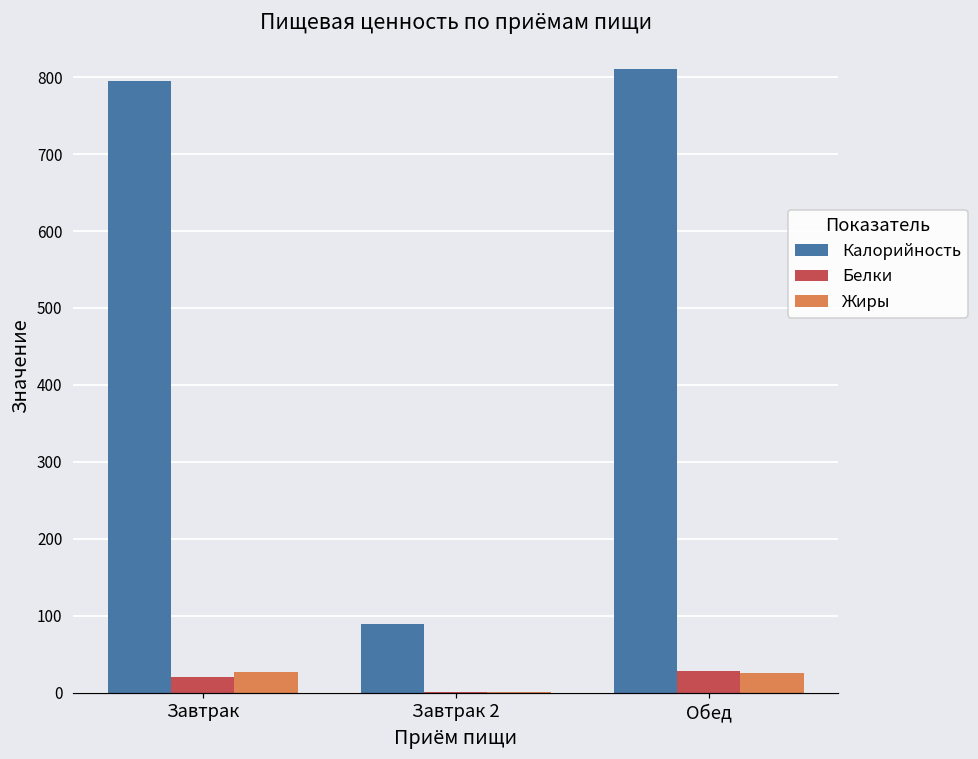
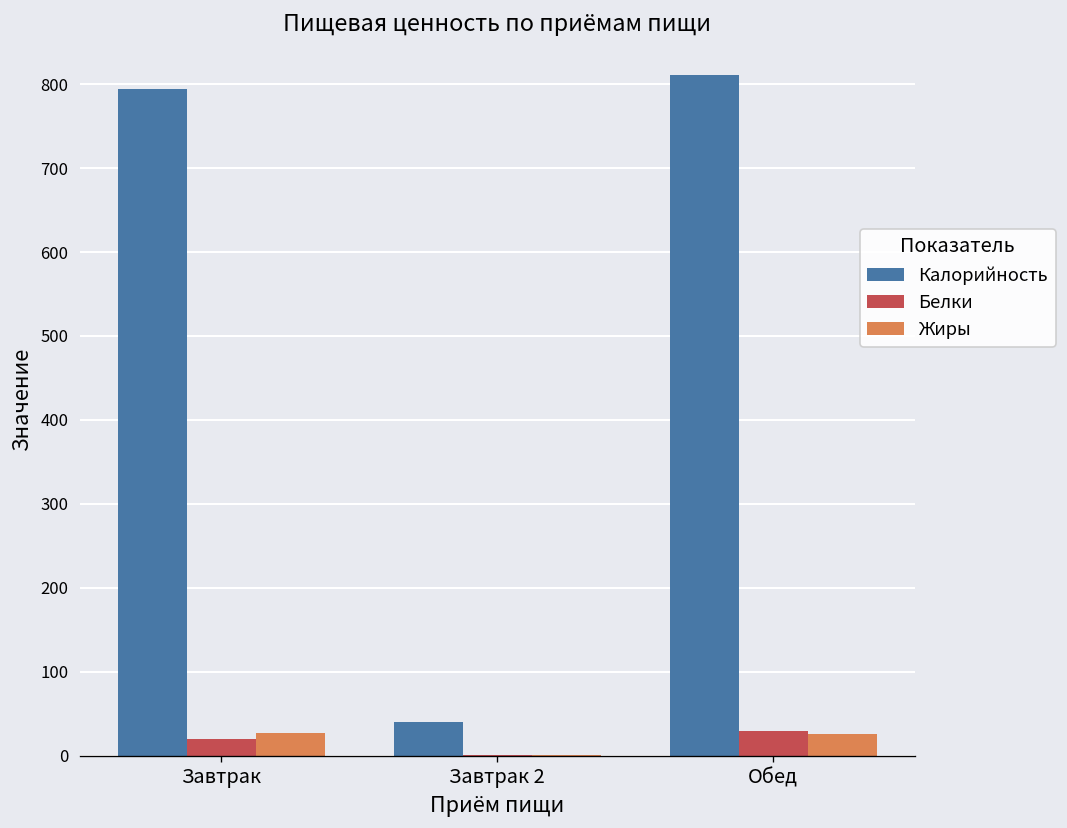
Калорийность, Завтрак 2: 90 -> 40
